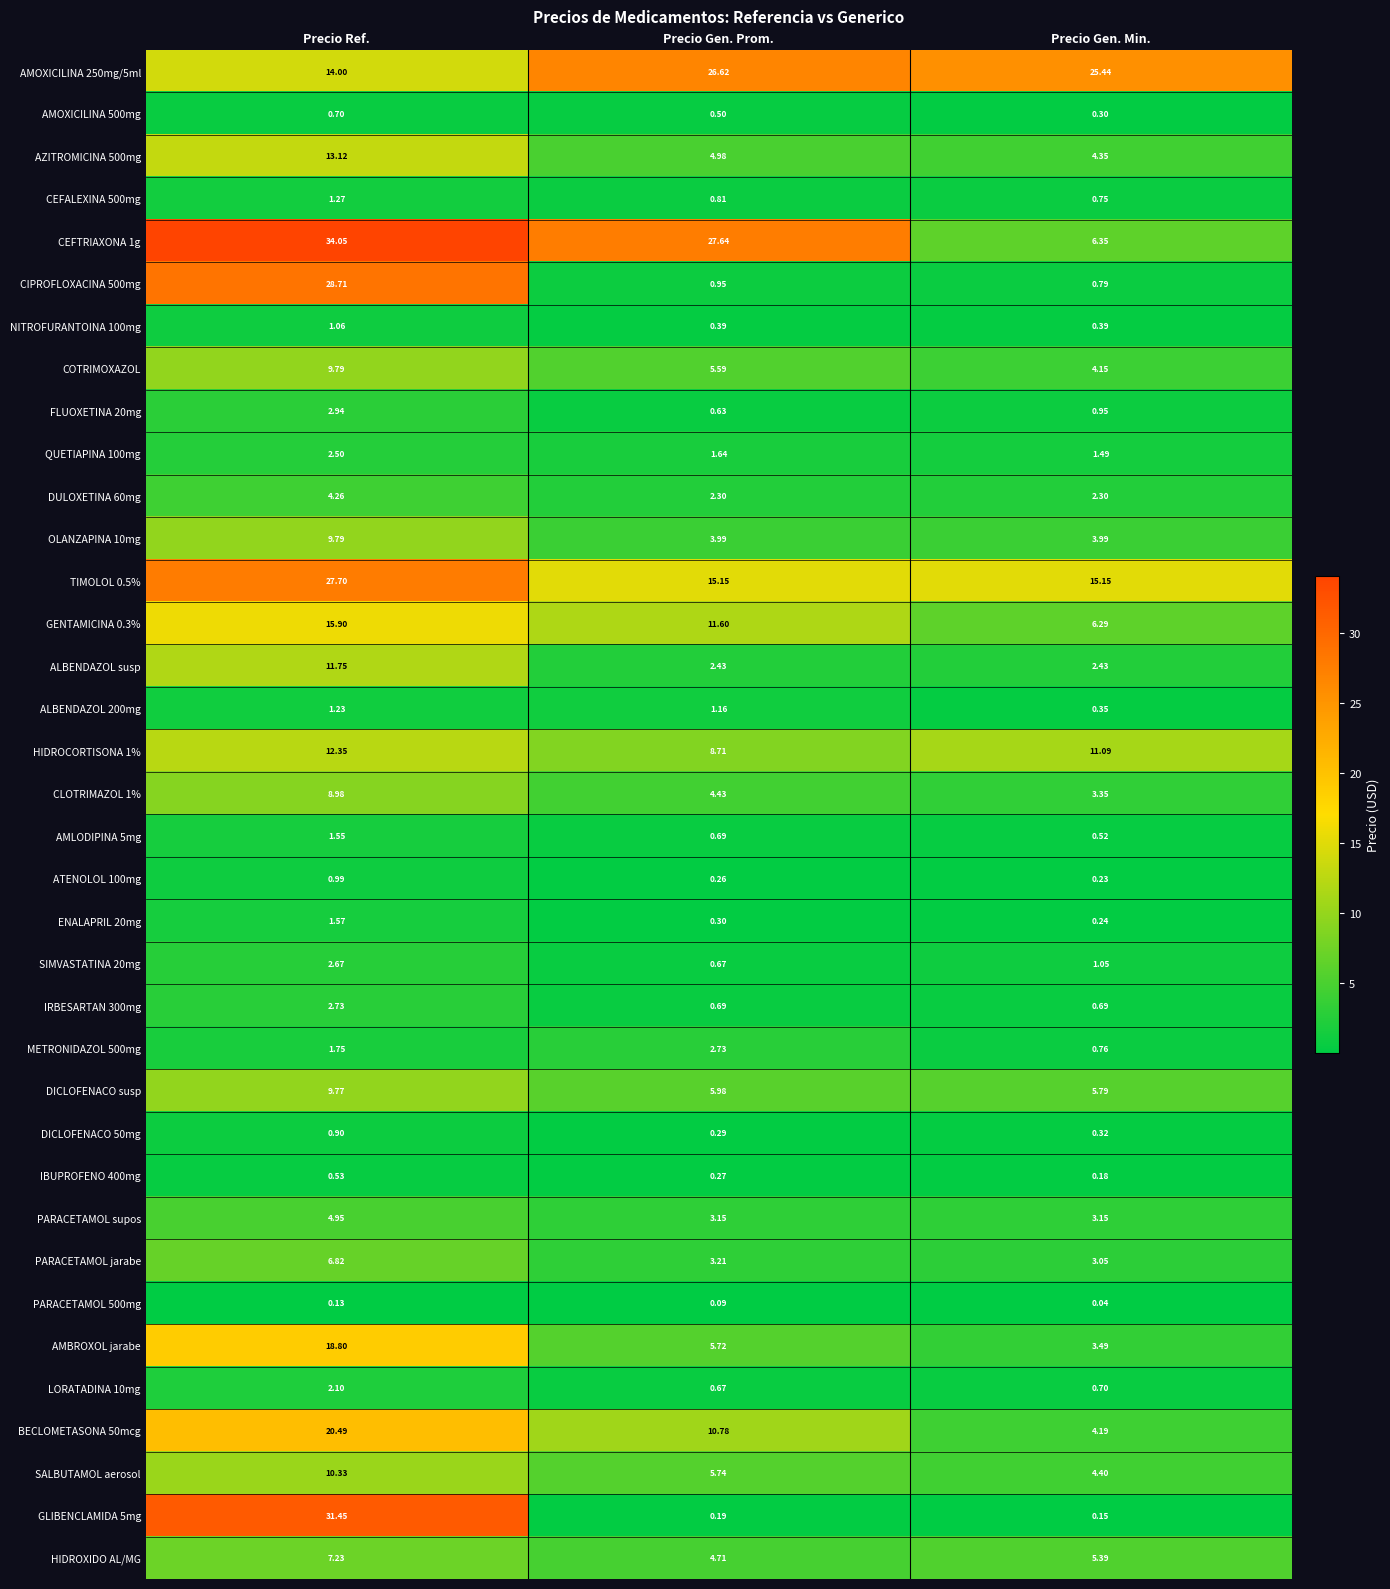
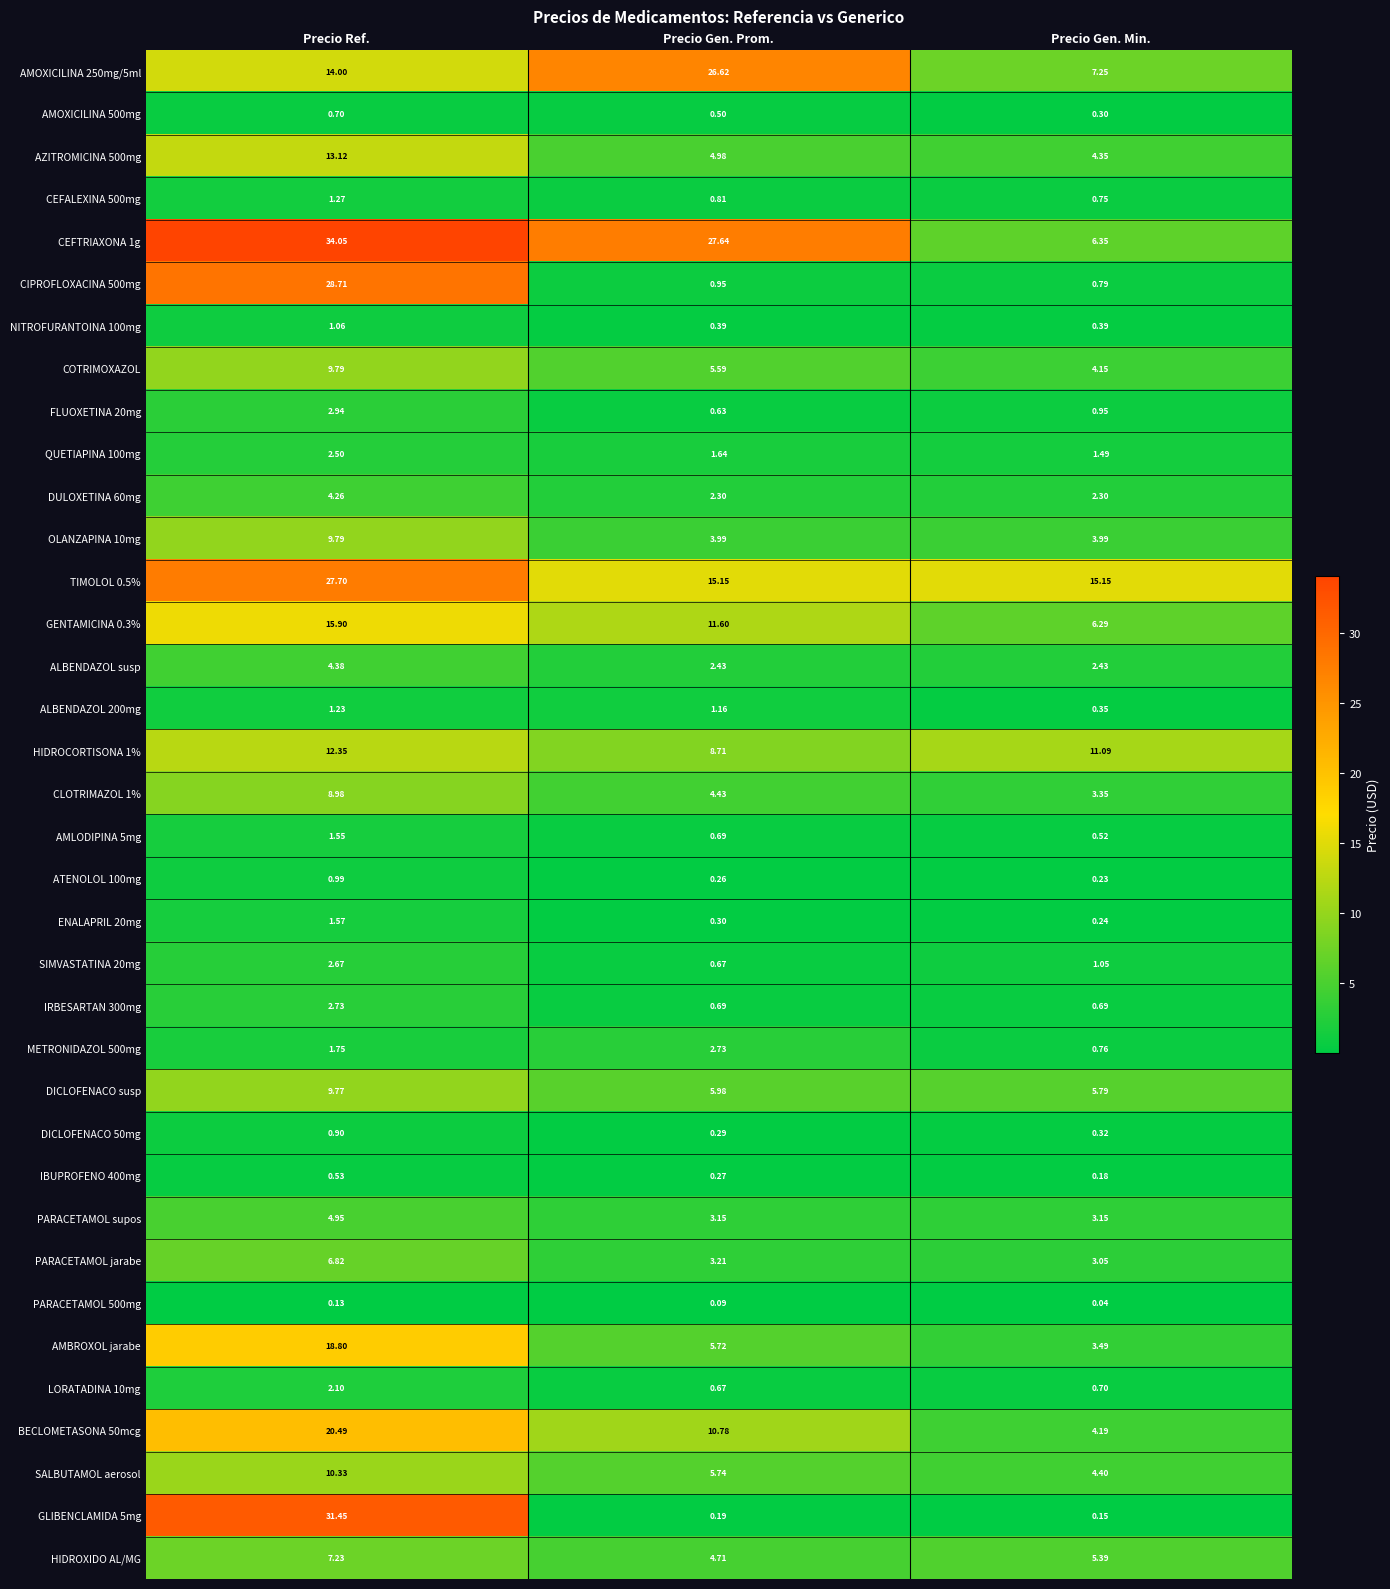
AMOXICILINA 250mg/5ml, Precio Gen. Min.: 25.44 -> 7.25
ALBENDAZOL susp, Precio Ref.: 11.75 -> 4.38
